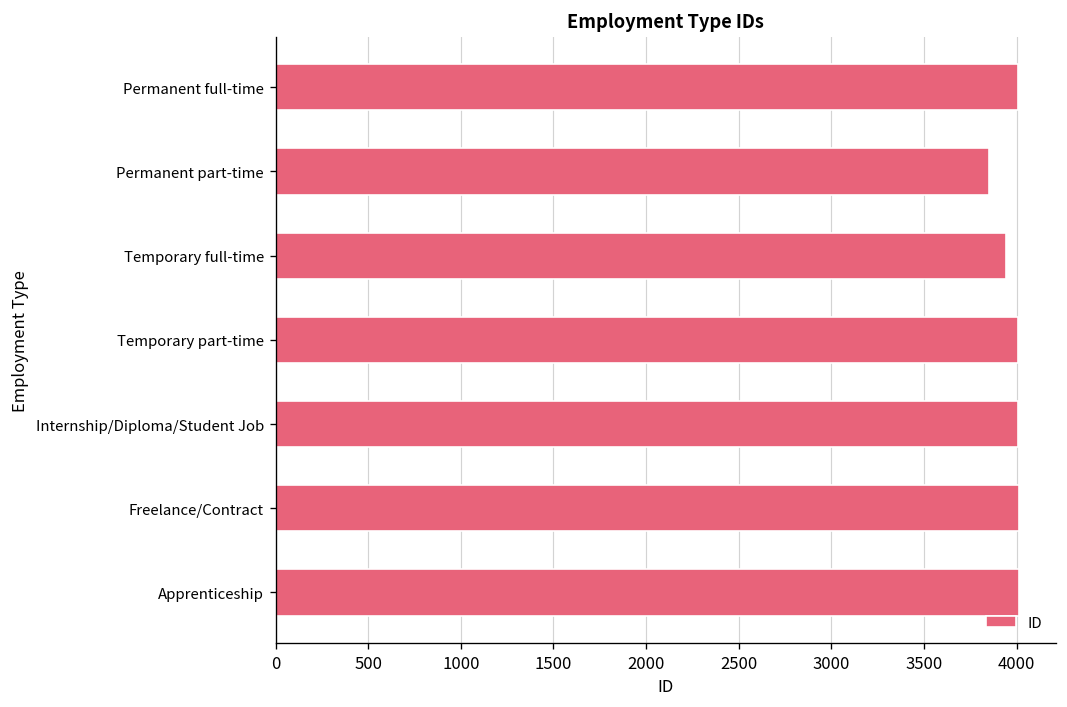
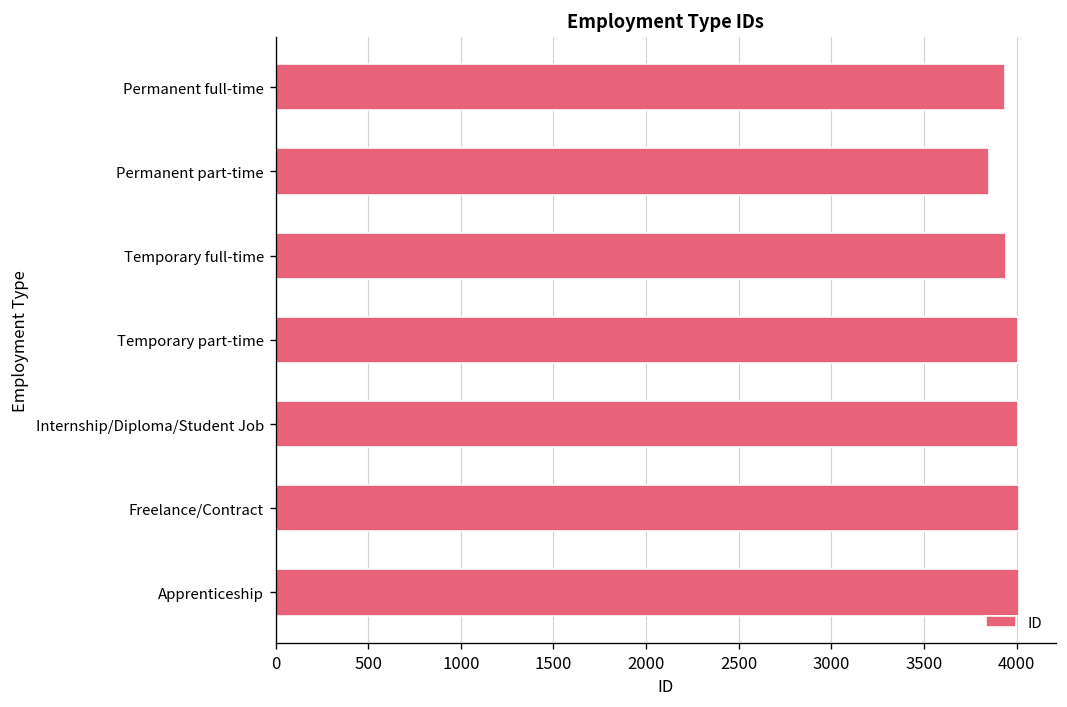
Permanent full-time: 4010 -> 3940
